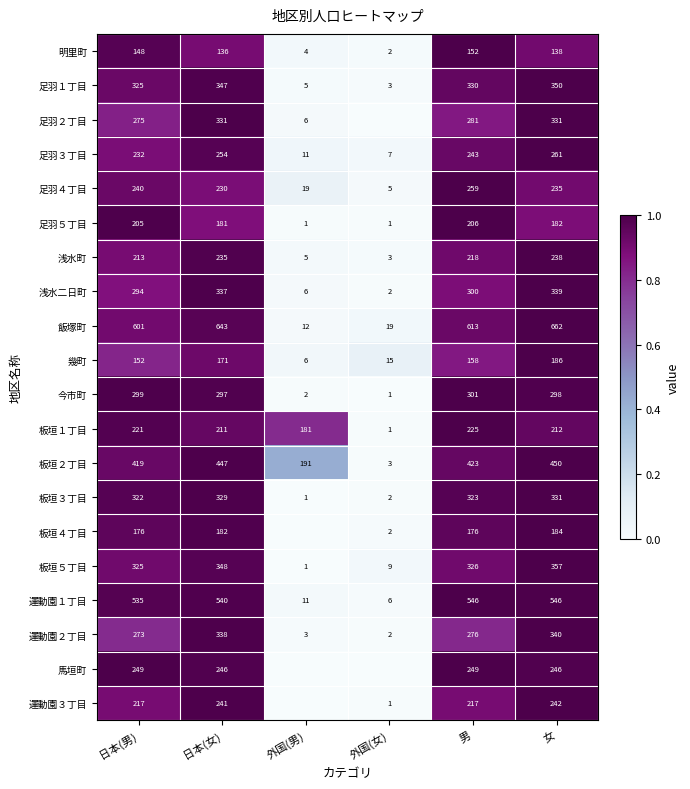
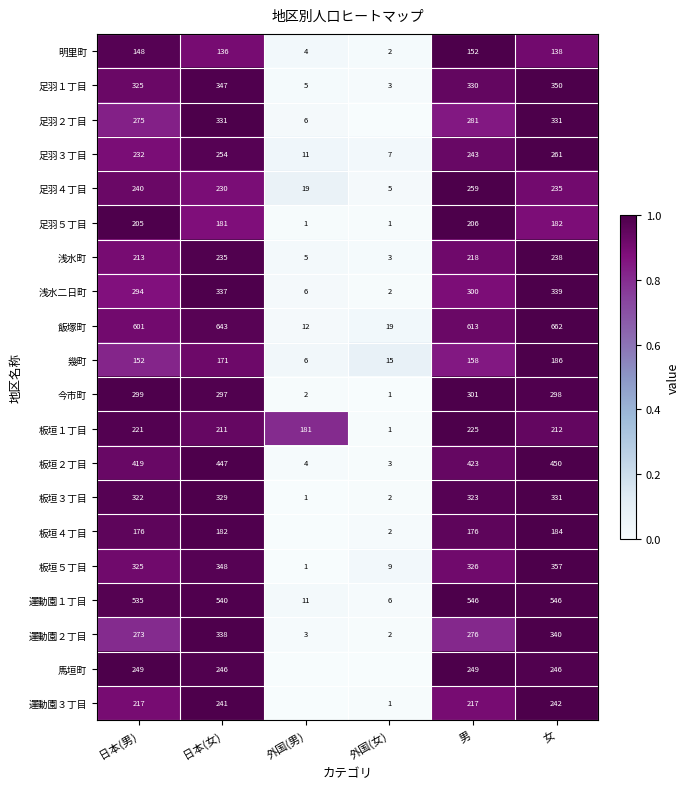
板垣２丁目, 外国(男): 191 -> 4
